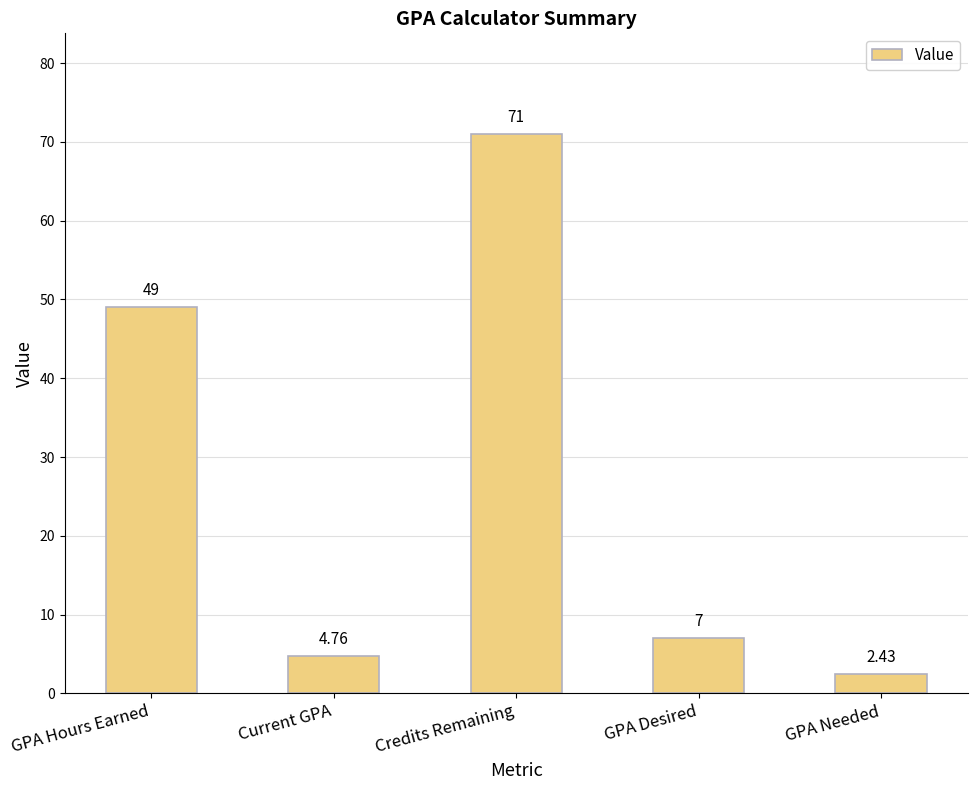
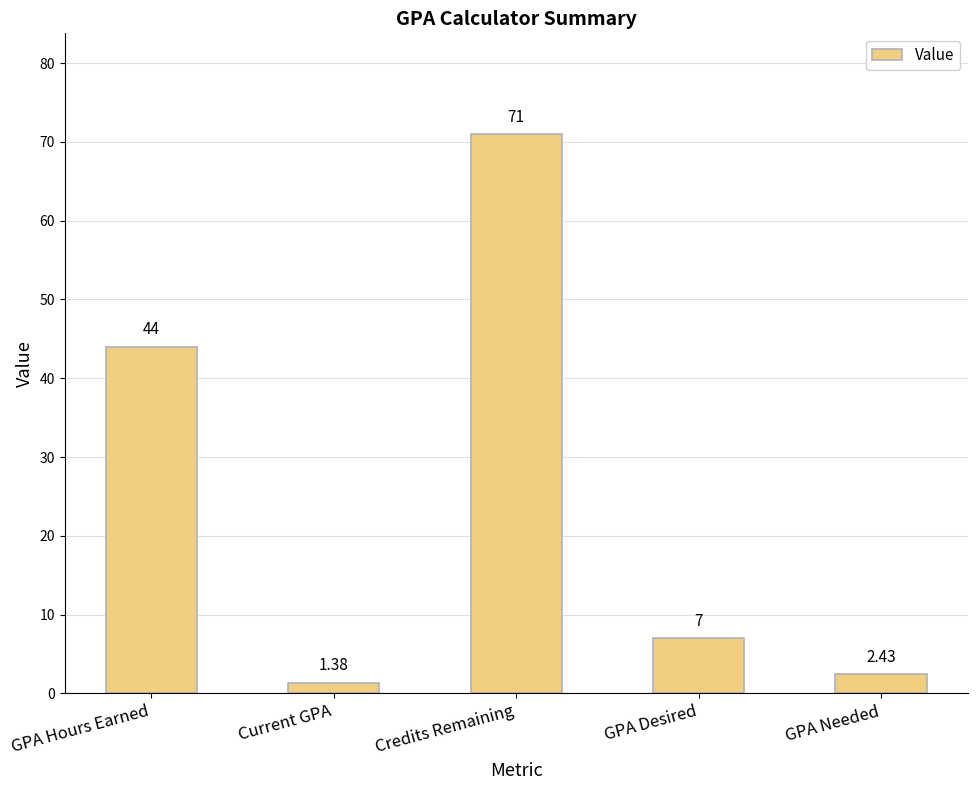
GPA Hours Earned: 49 -> 44
Current GPA: 4.76 -> 1.38
